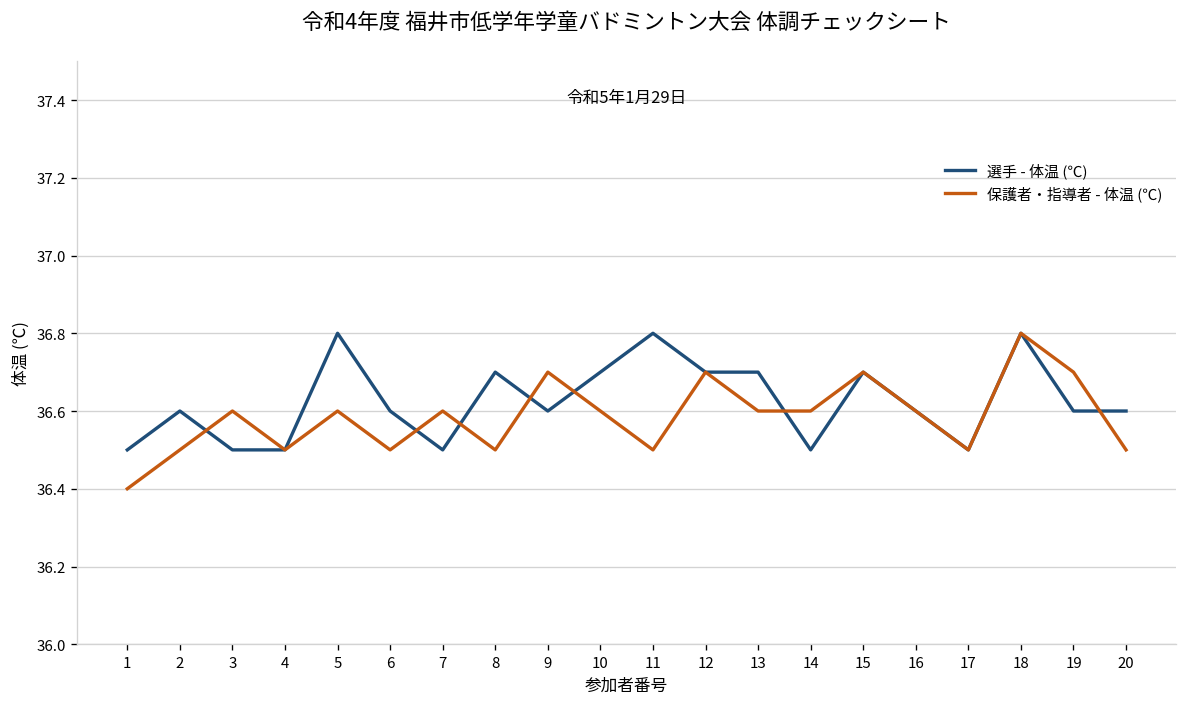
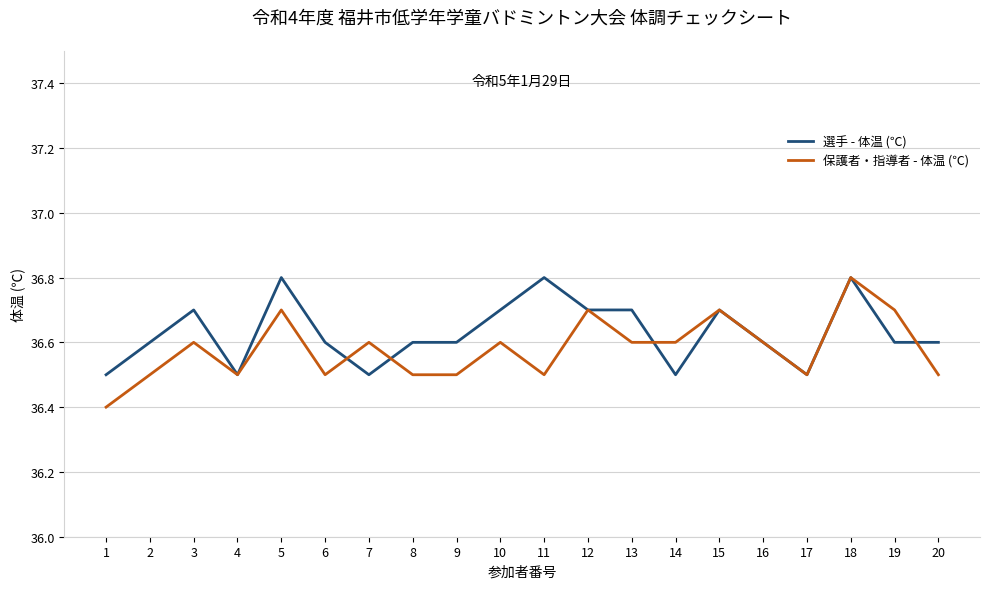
選手 - 体温 (℃), 3: 36.5 -> 36.7
保護者・指導者 - 体温 (℃), 5: 36.6 -> 36.7
選手 - 体温 (℃), 8: 36.7 -> 36.6
保護者・指導者 - 体温 (℃), 9: 36.7 -> 36.5
